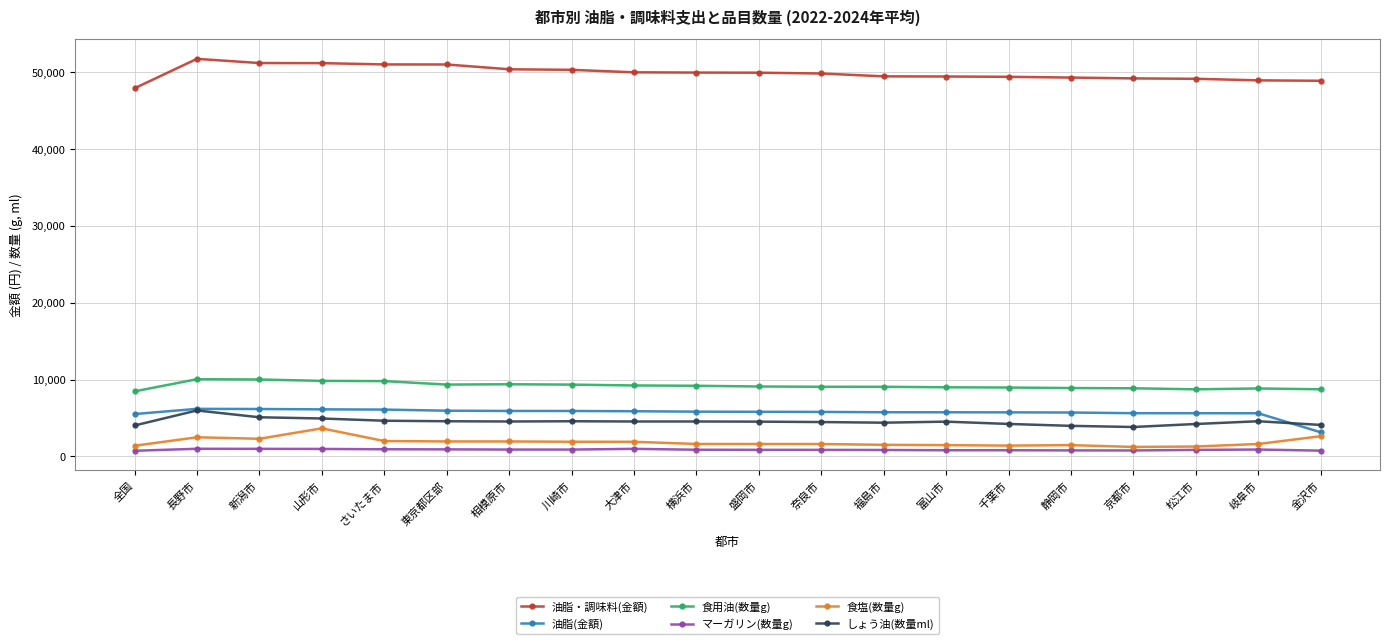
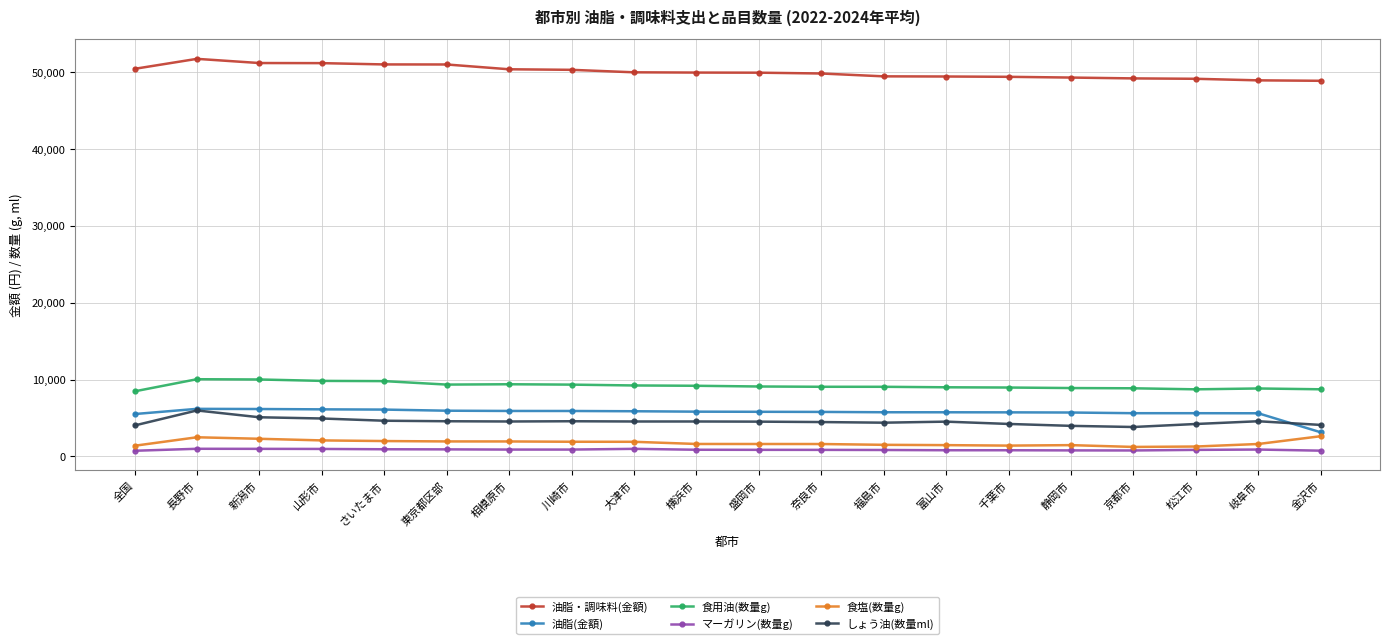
油脂・調味料(金額), 全国: 48,000 -> 50,000
食塩(数量g), 山形市: 4,000 -> 2,000
